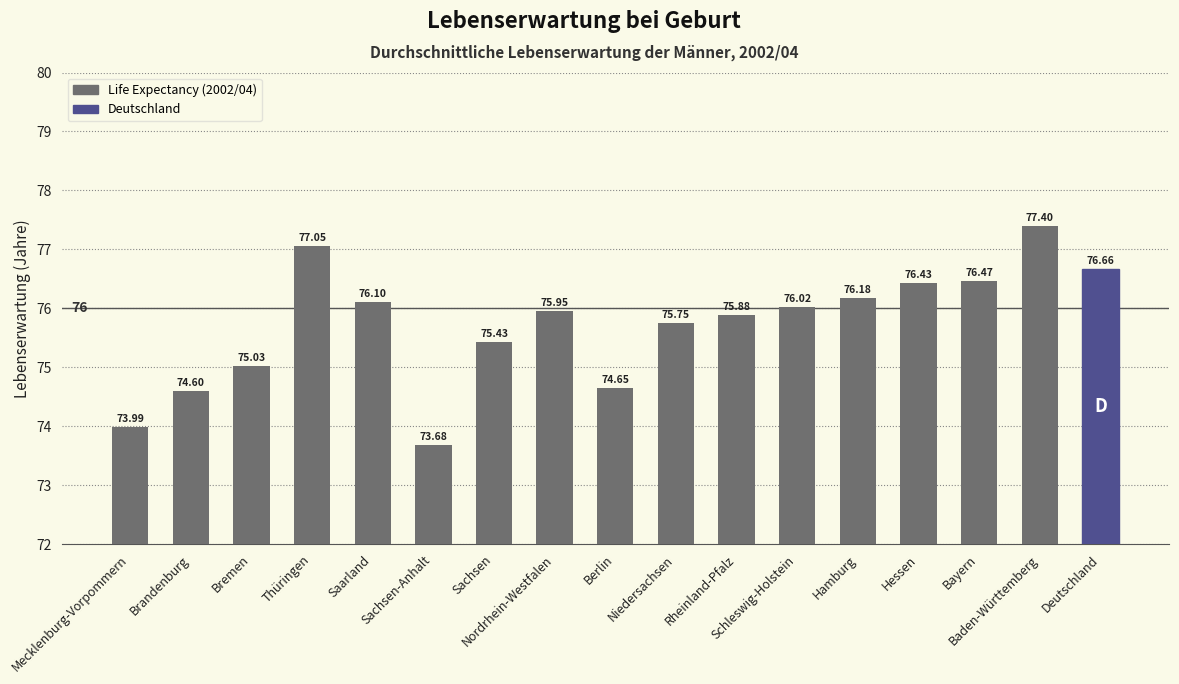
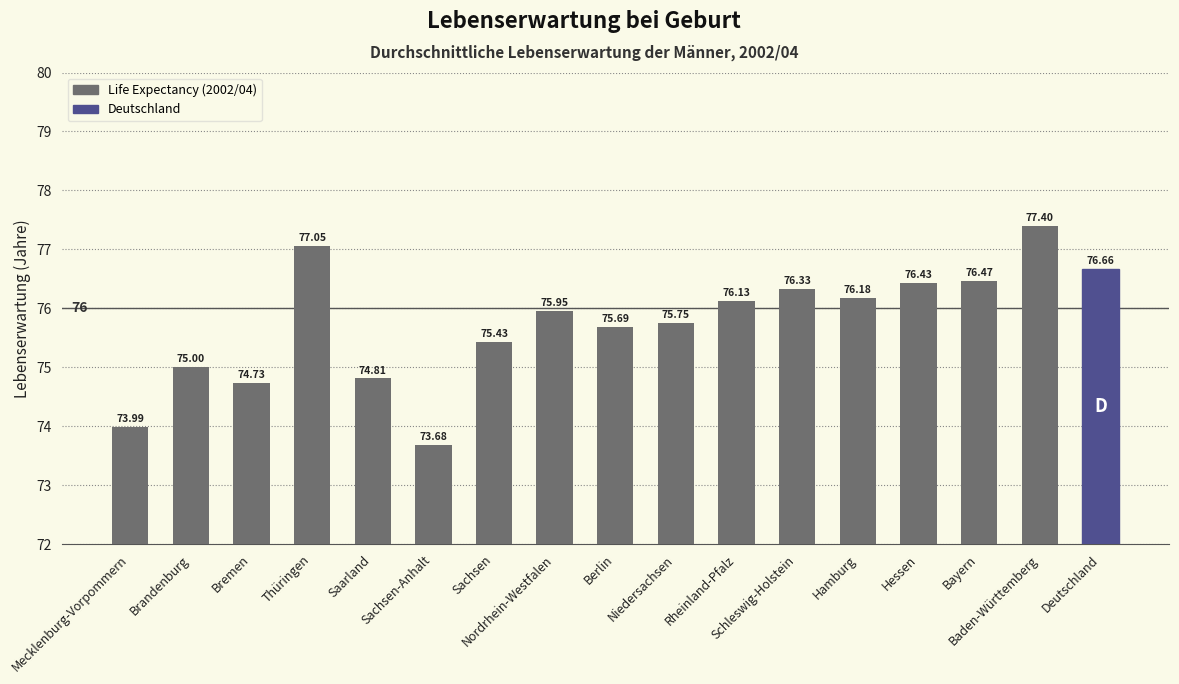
Brandenburg: 74.60 -> 75.00
Bremen: 75.03 -> 74.73
Saarland: 76.10 -> 74.81
Berlin: 74.65 -> 75.69
Rheinland-Pfalz: 75.88 -> 76.13
Schleswig-Holstein: 76.02 -> 76.33
